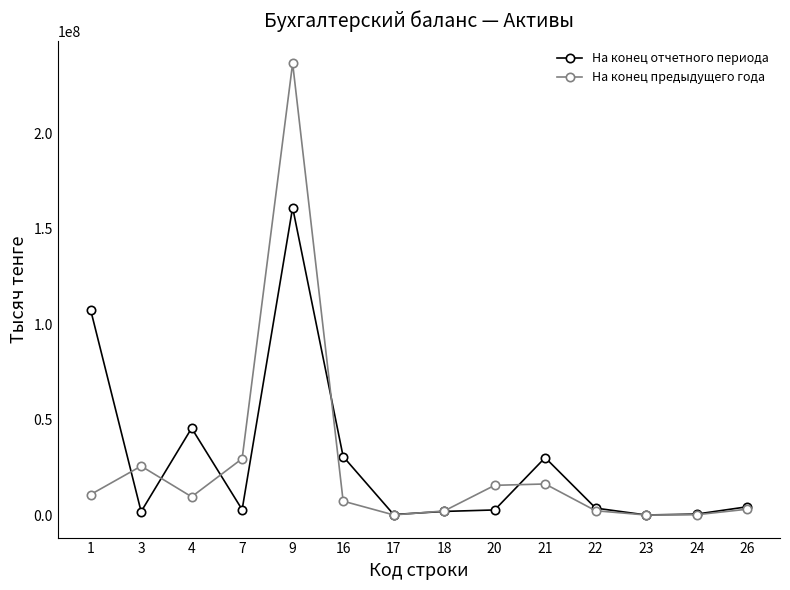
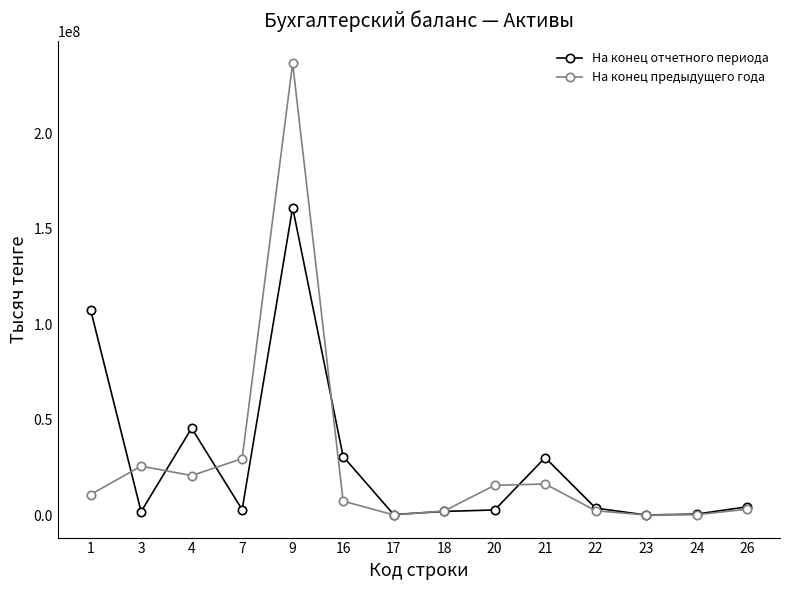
На конец предыдущего года, 4: 10000000 -> 21000000
